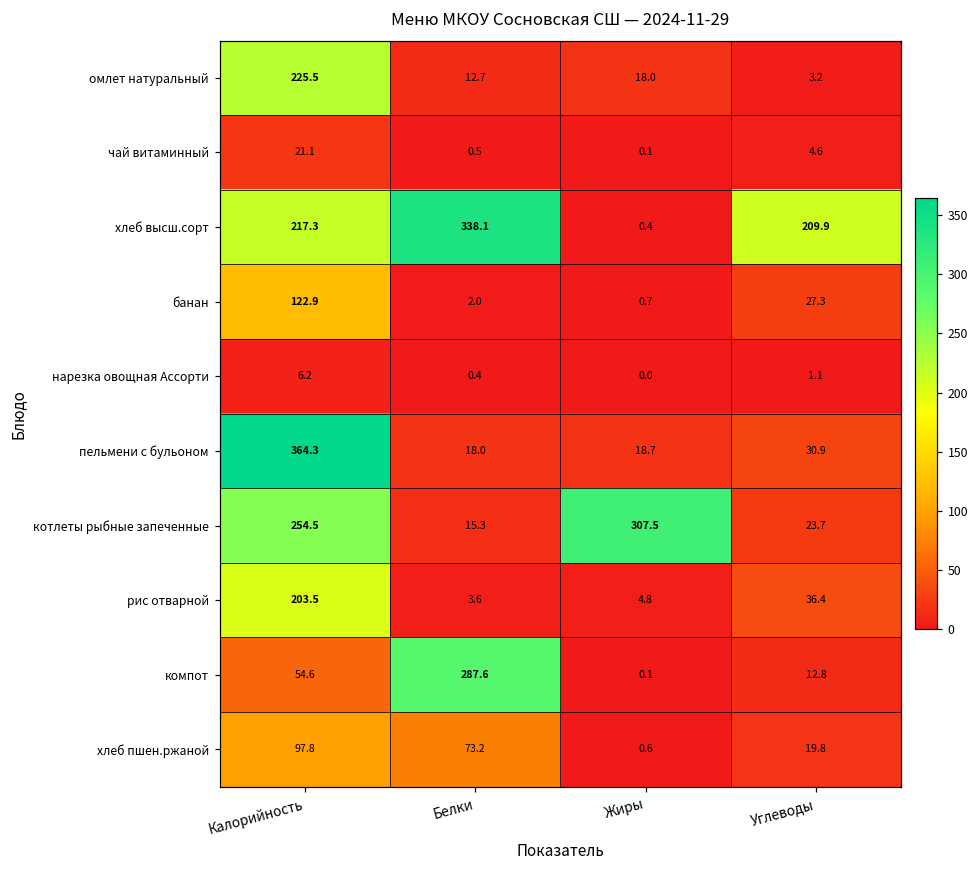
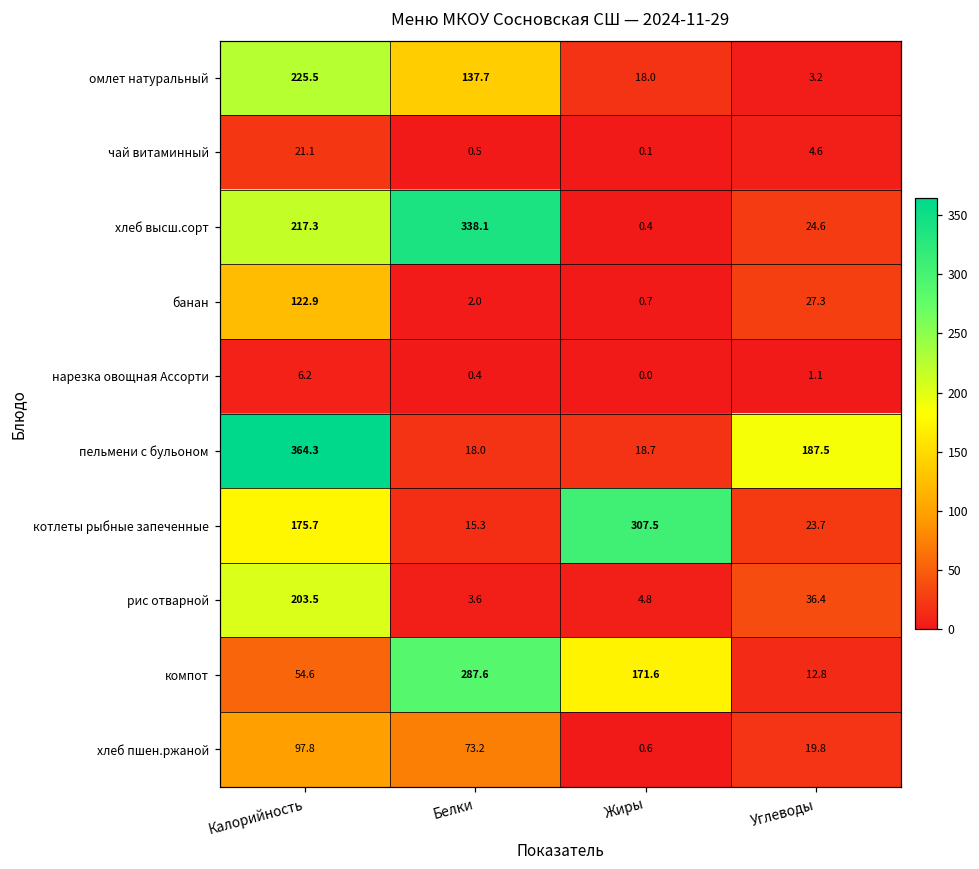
омлет натуральный, Белки: 12.7 -> 137.7
хлеб высш.сорт, Углеводы: 209.9 -> 24.6
пельмени с бульоном, Углеводы: 30.9 -> 187.5
котлеты рыбные запеченные, Калорийность: 254.5 -> 175.7
компот, Жиры: 0.1 -> 171.6
